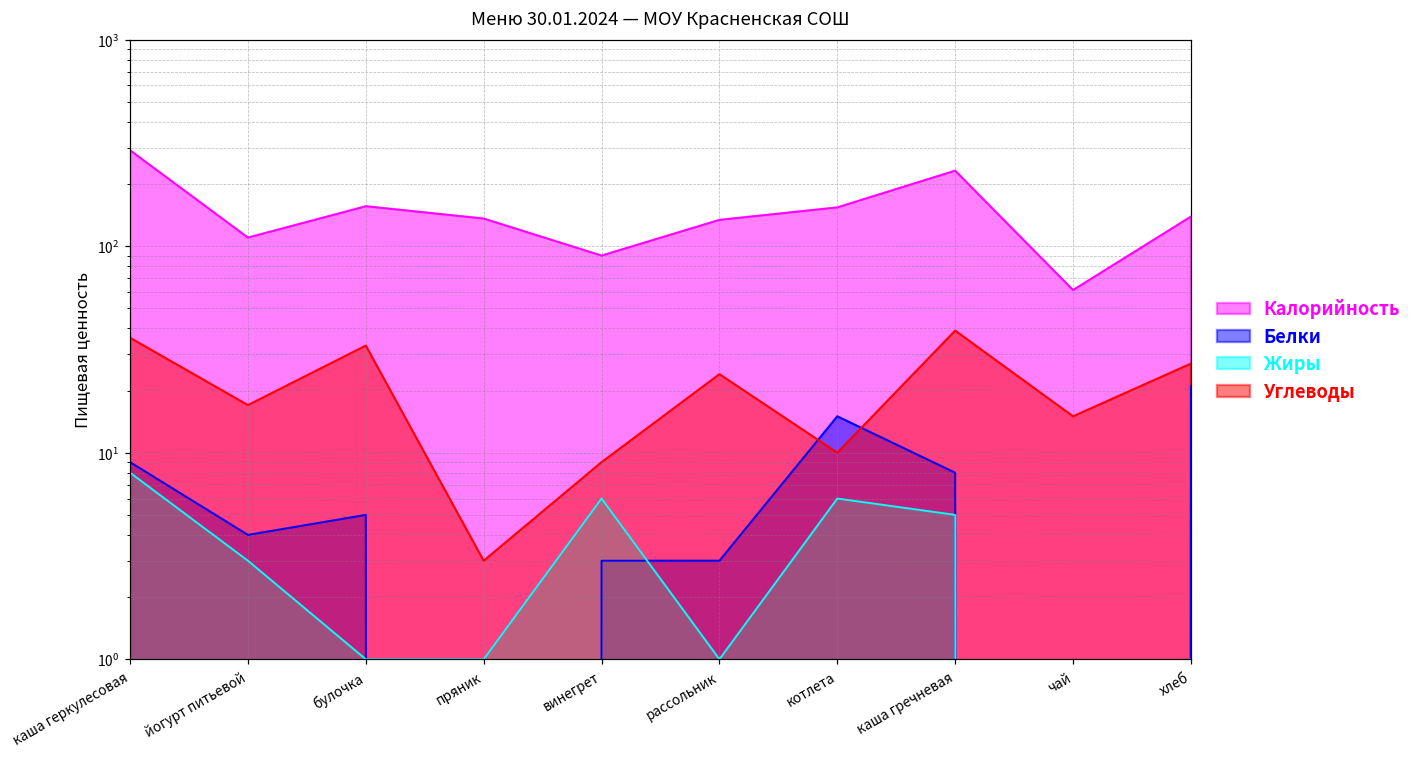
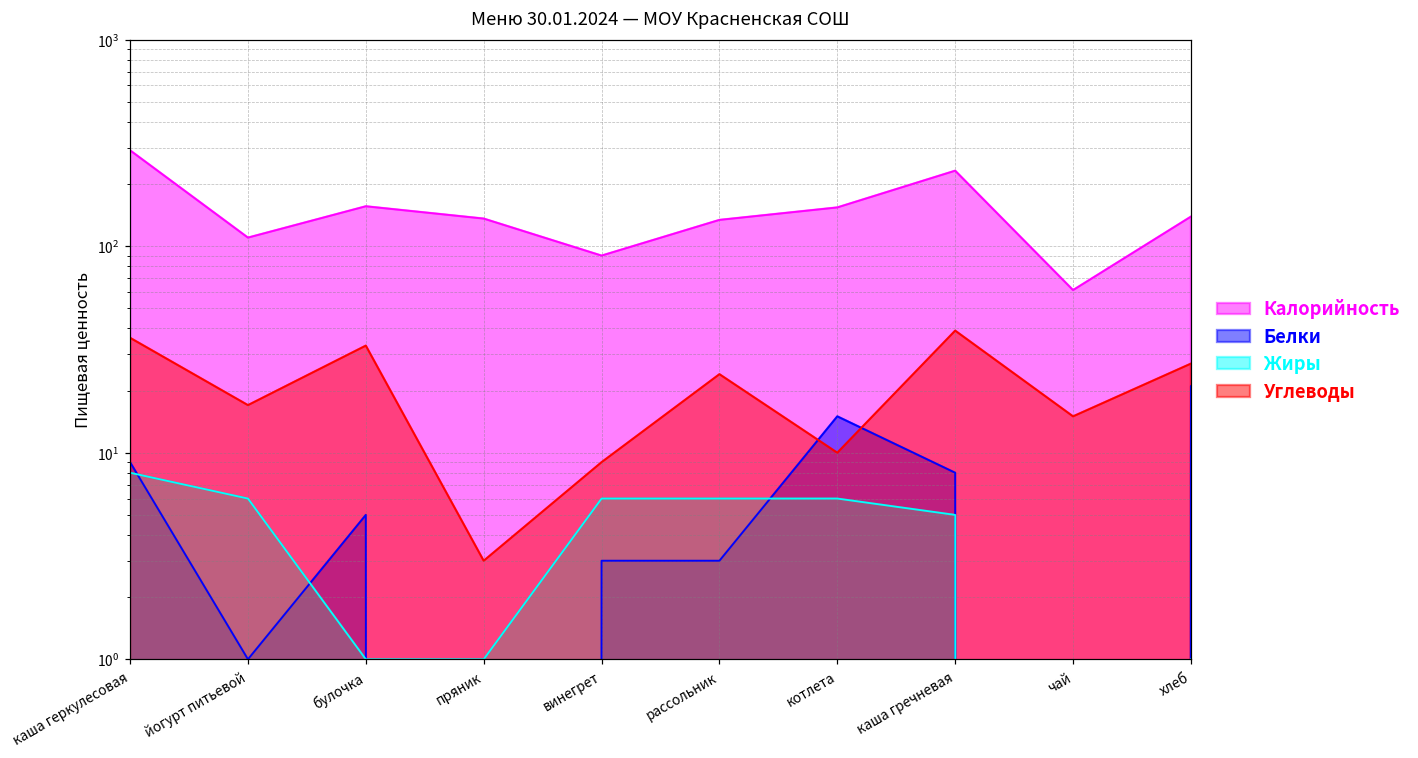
Белки, йогурт питьевой: 4 -> 1
Жиры, йогурт питьевой: 3 -> 6
Жиры, рассольник: 1 -> 6
